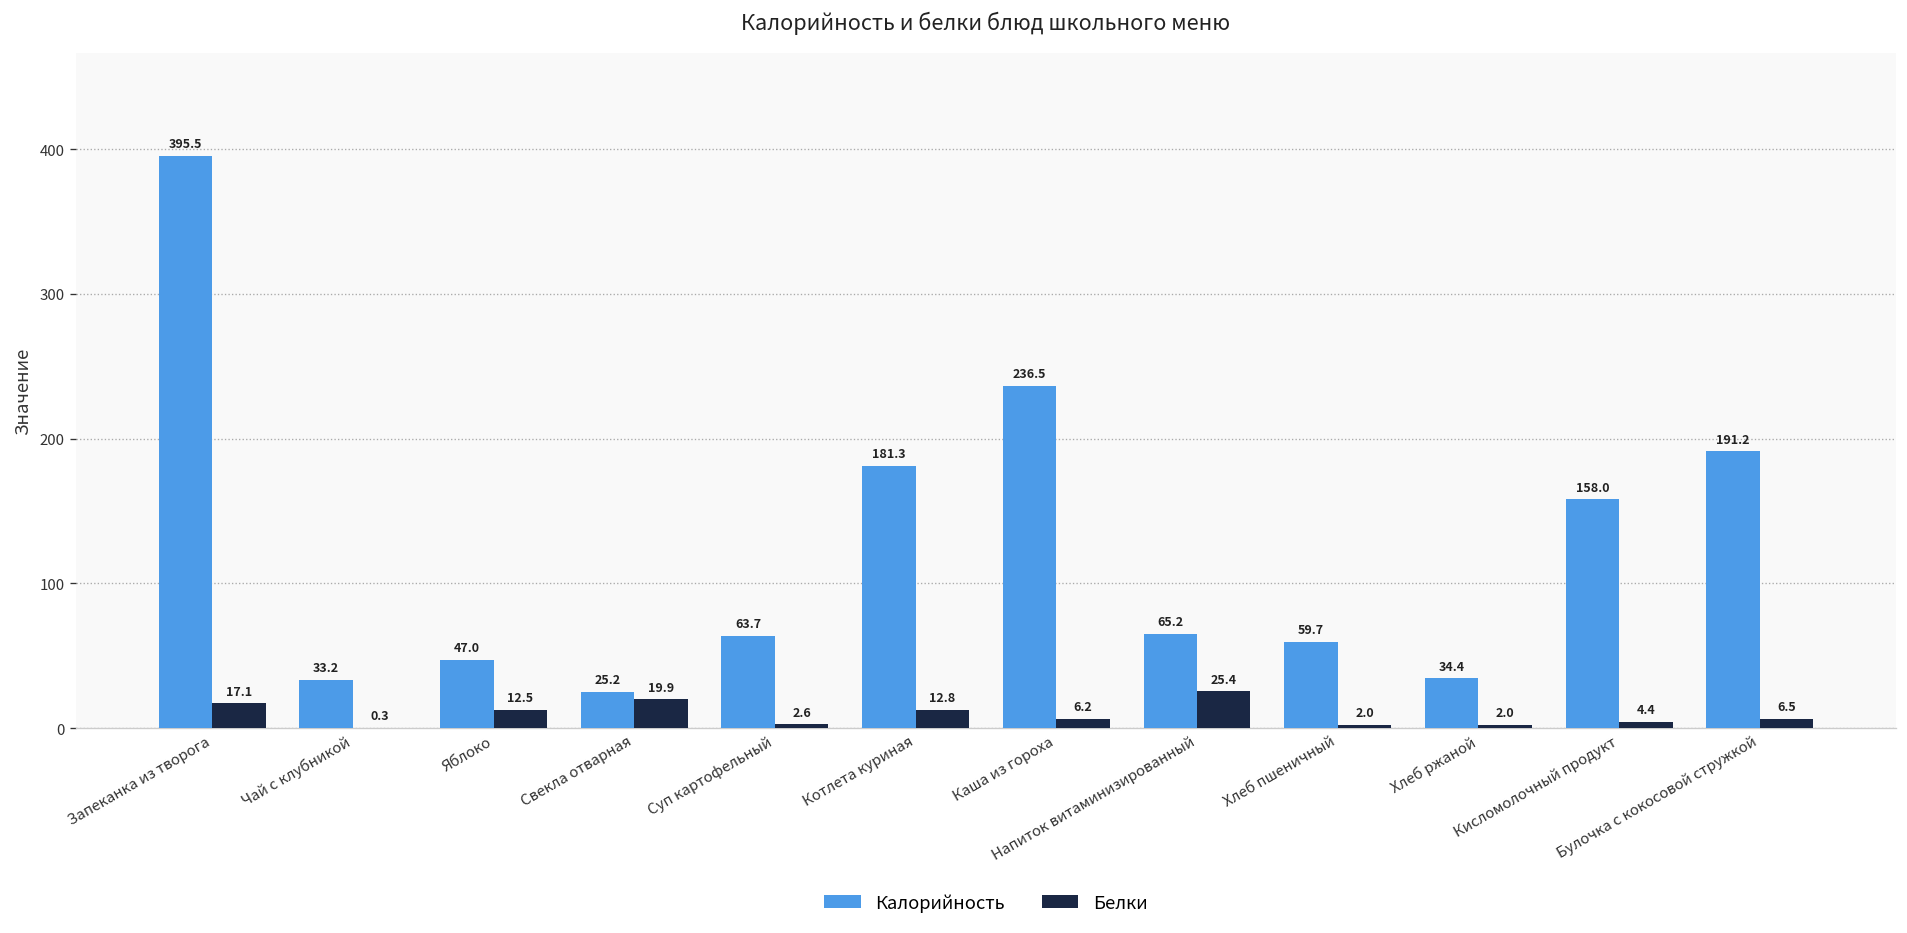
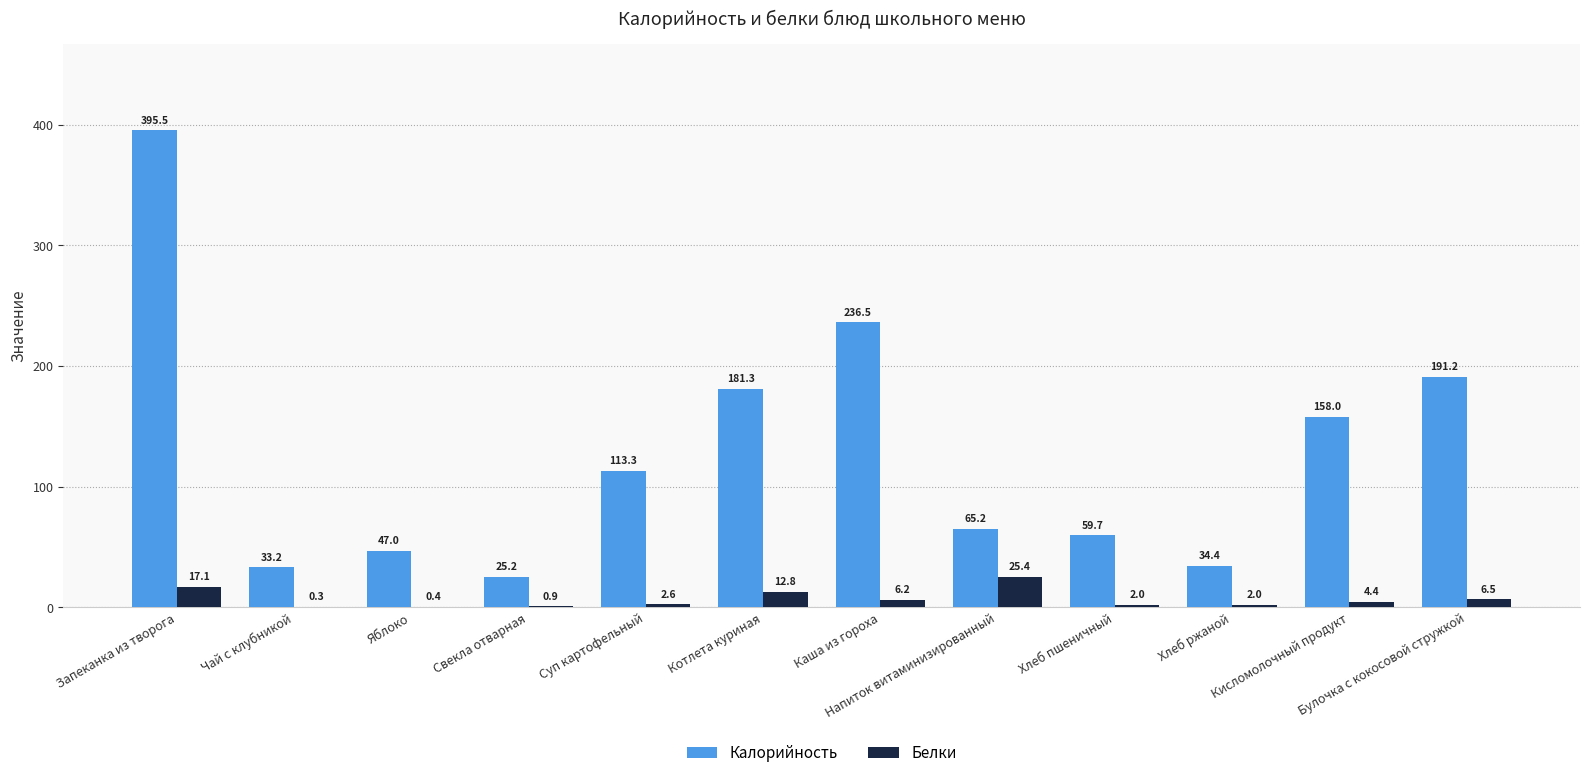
Белки, Яблоко: 12.5 -> 0.4
Белки, Свекла отварная: 19.9 -> 0.9
Калорийность, Суп картофельный: 63.7 -> 113.3
